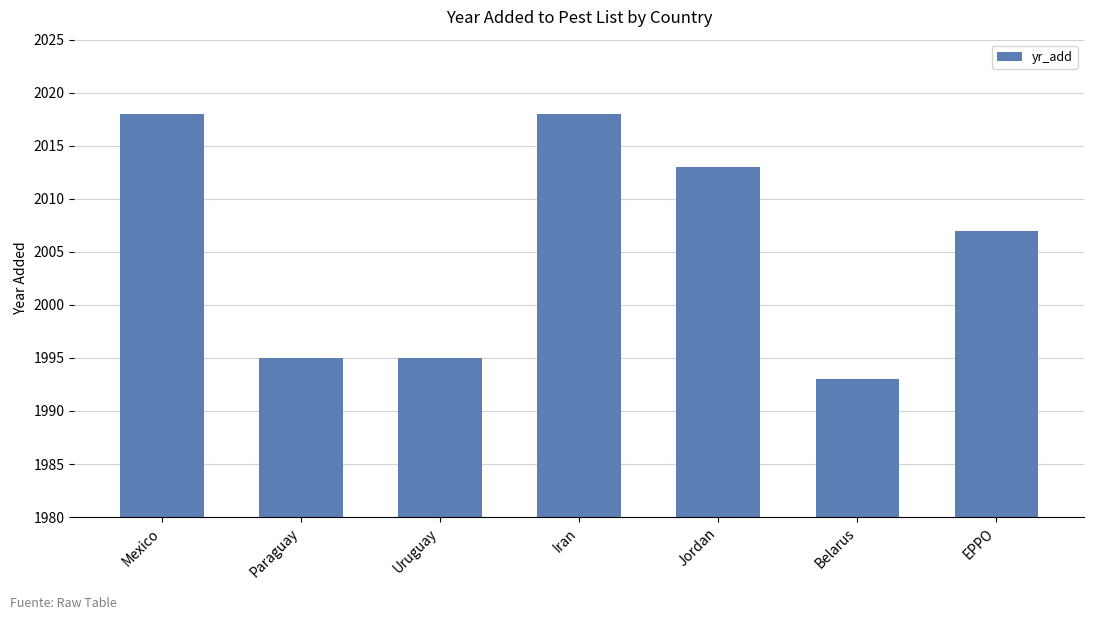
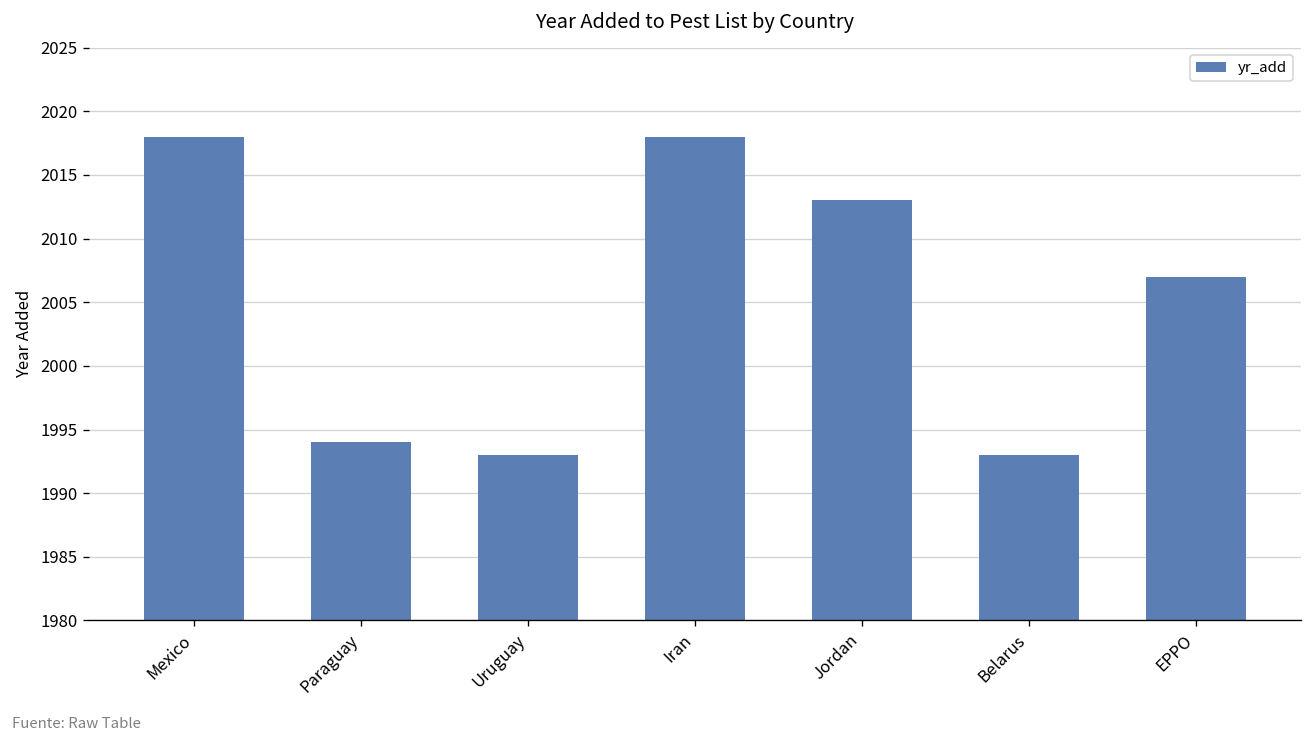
Paraguay: 1995 -> 1994
Uruguay: 1995 -> 1993
